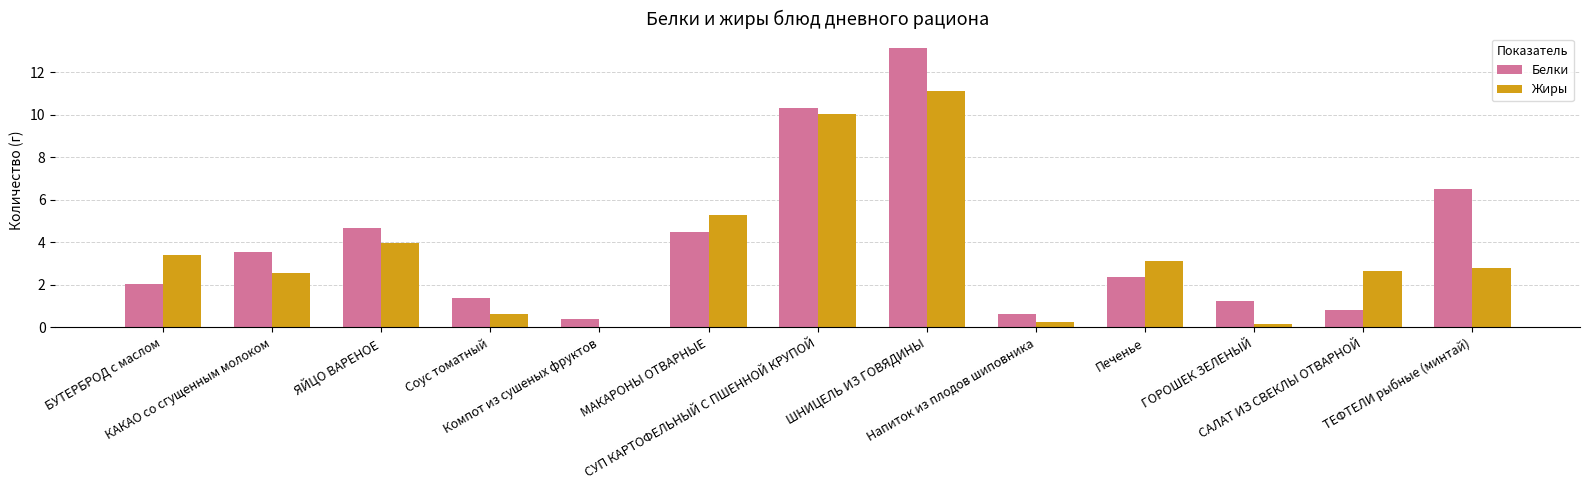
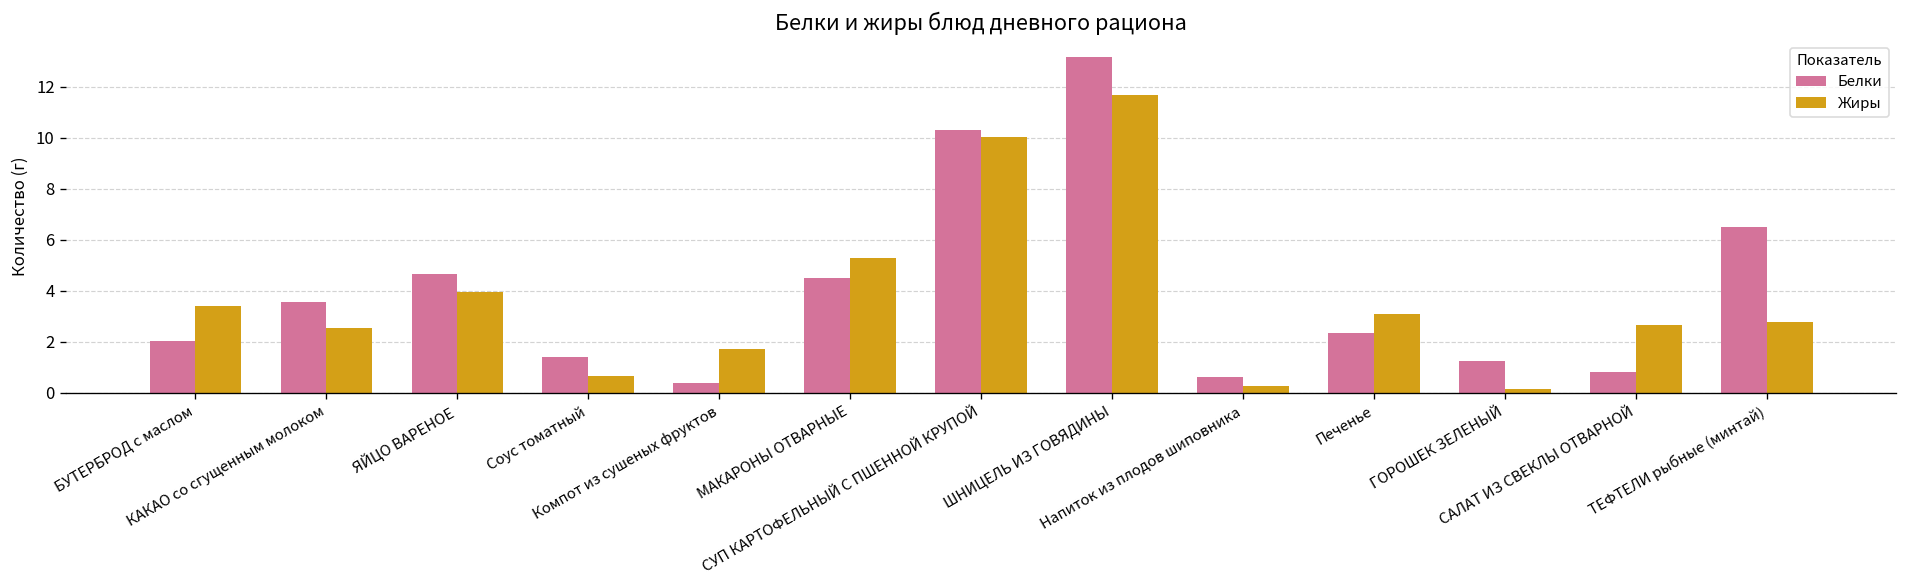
Жиры, Компот из сушеных фруктов: 0.0 -> 1.7
Жиры, ШНИЦЕЛЬ ИЗ ГОВЯДИНЫ: 11.1 -> 11.7
